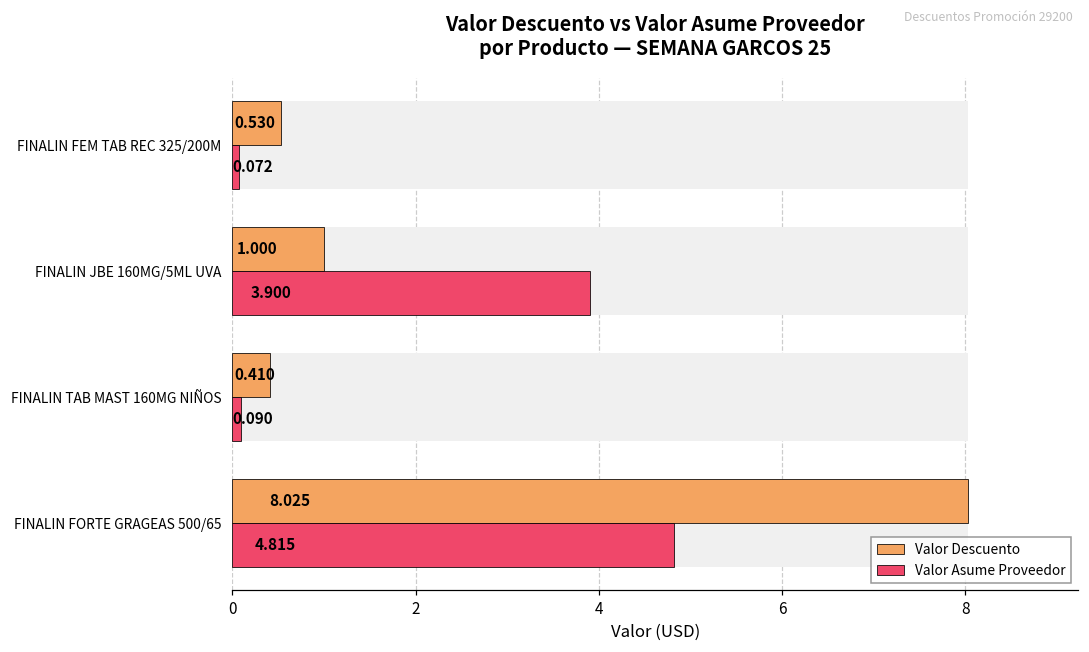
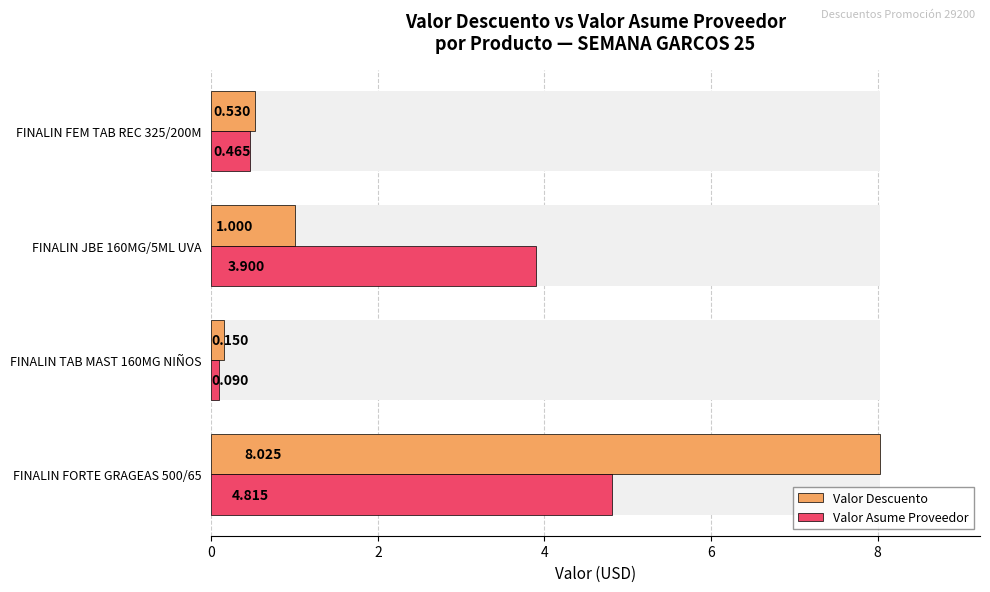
Valor Asume Proveedor, FINALIN FEM TAB REC 325/200M: 0.072 -> 0.465
Valor Descuento, FINALIN TAB MAST 160MG NIÑOS: 0.410 -> 0.150
